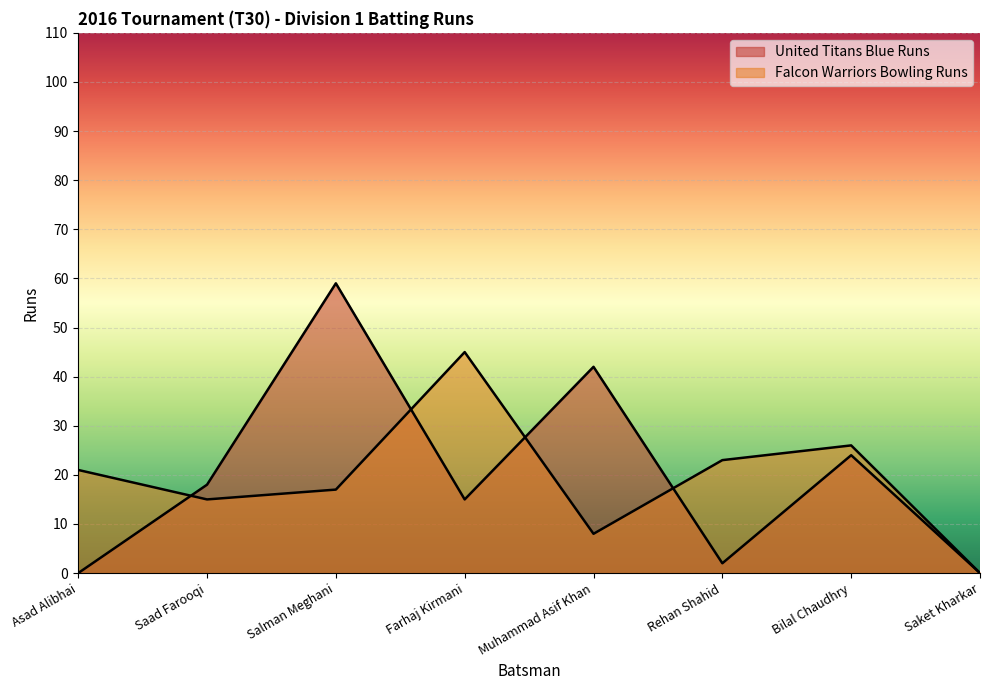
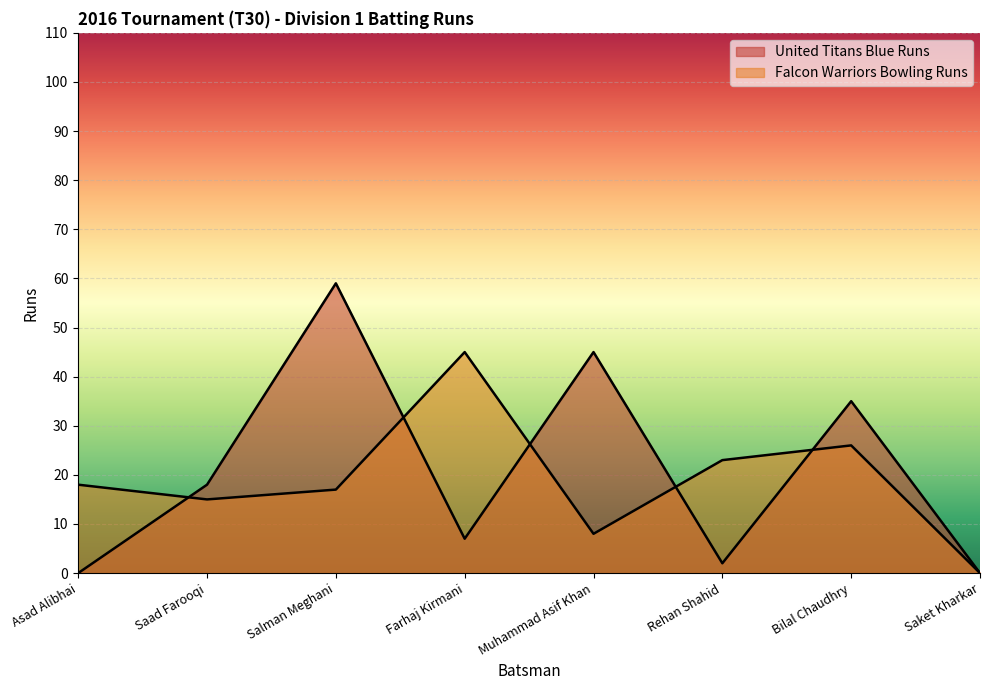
Falcon Warriors Bowling Runs, Asad Alibhai: 21 -> 18
United Titans Blue Runs, Farhaj Kirmani: 15 -> 7
United Titans Blue Runs, Muhammad Asif Khan: 42 -> 45
United Titans Blue Runs, Bilal Chaudhry: 24 -> 35
